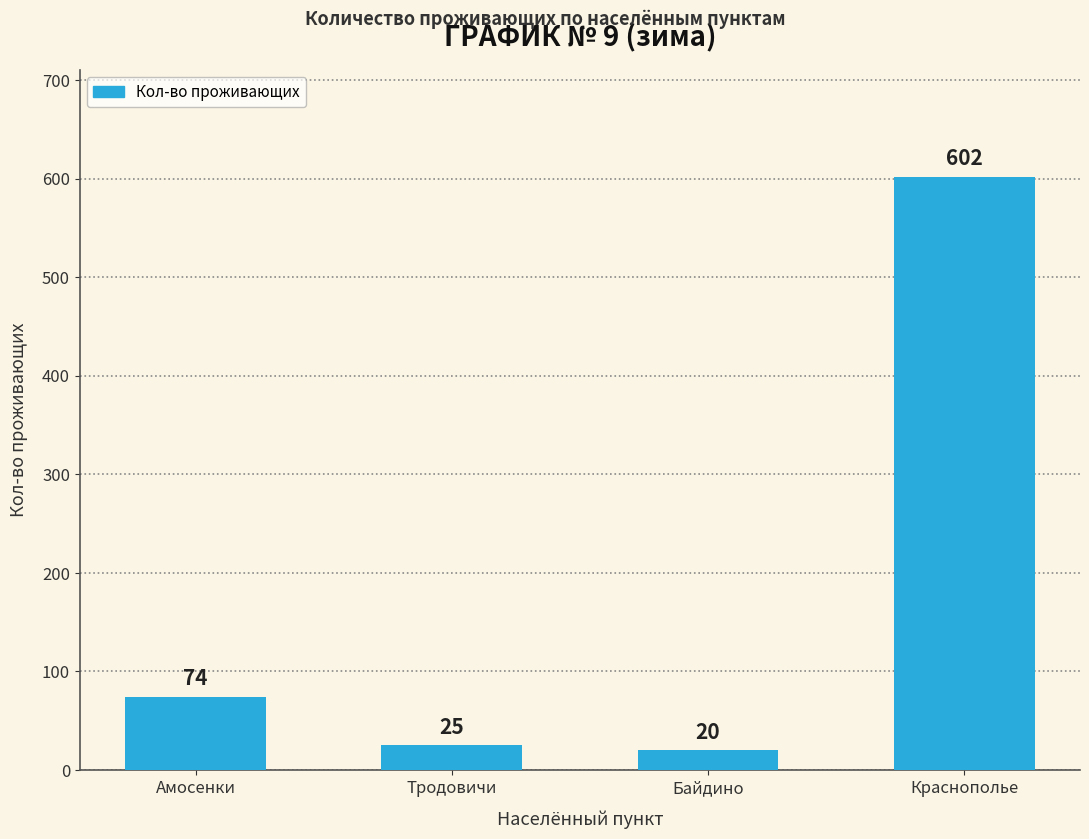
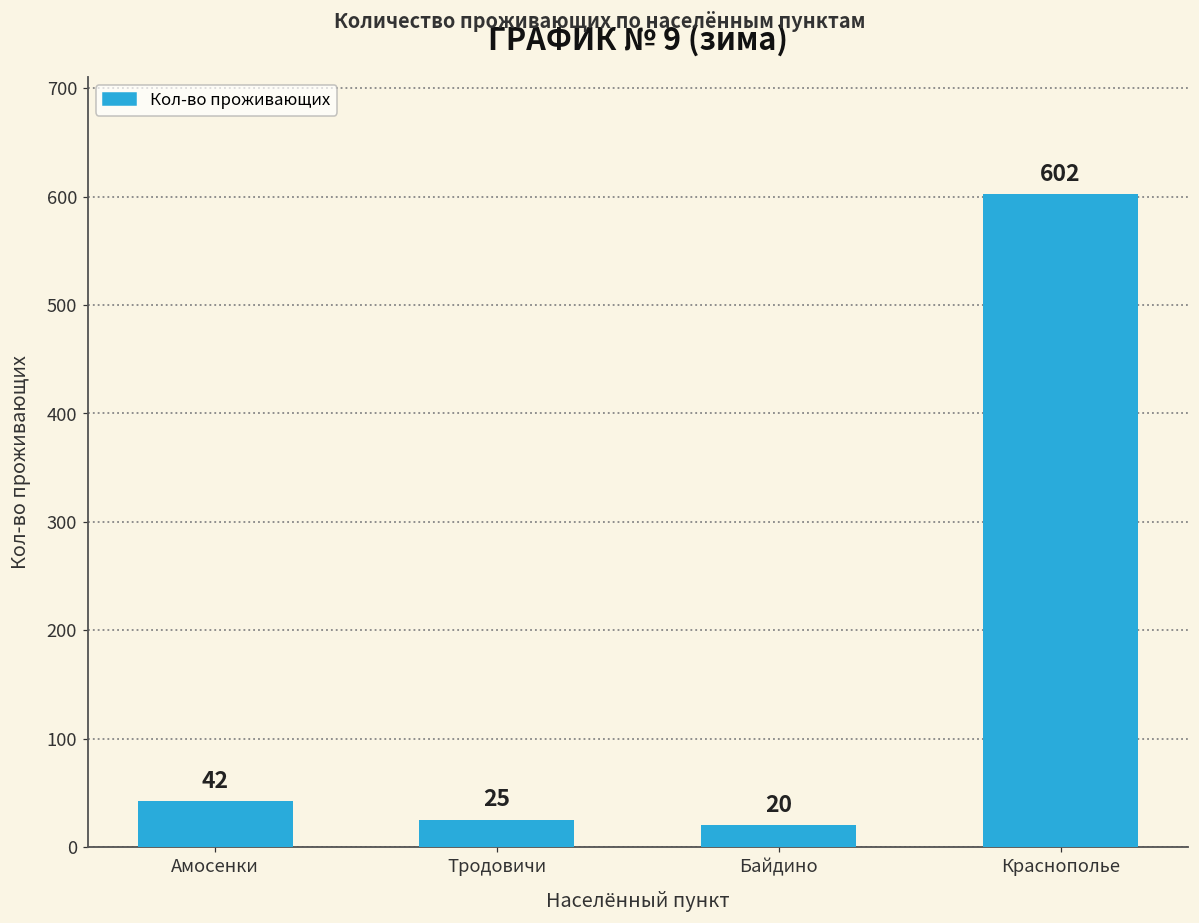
Амосенки: 74 -> 42
